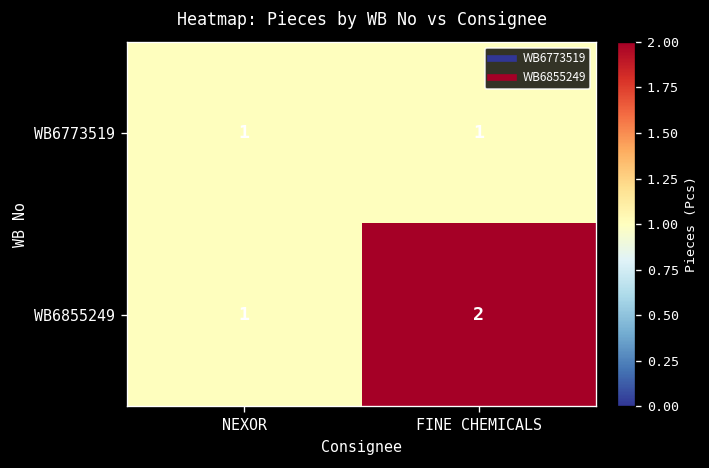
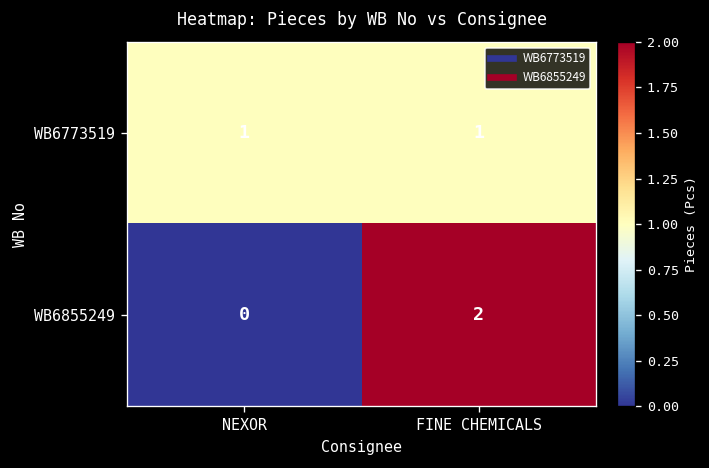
WB6855249, NEXOR: 1 -> 0
